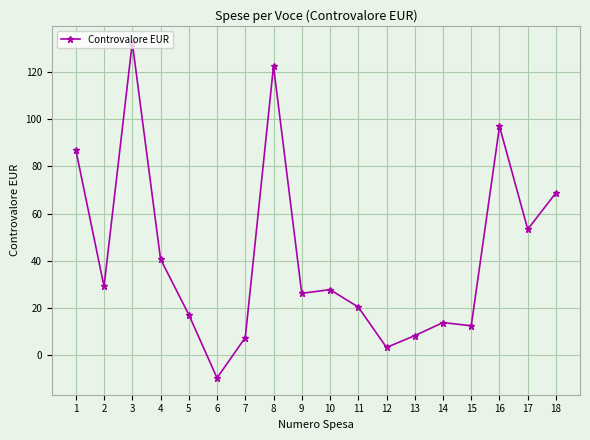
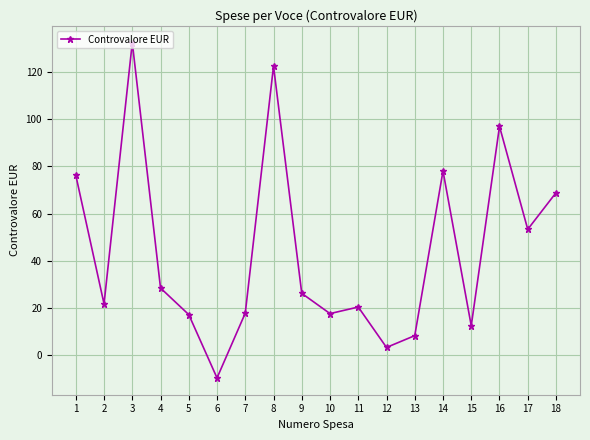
1: 87 -> 76
2: 29 -> 22
4: 41 -> 28
7: 7 -> 18
10: 28 -> 18
14: 14 -> 78
